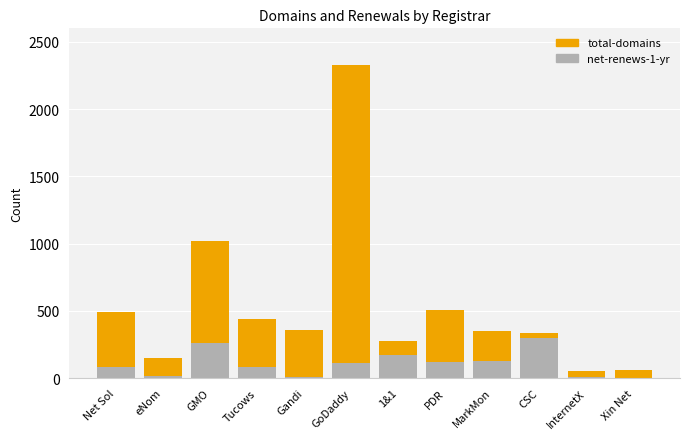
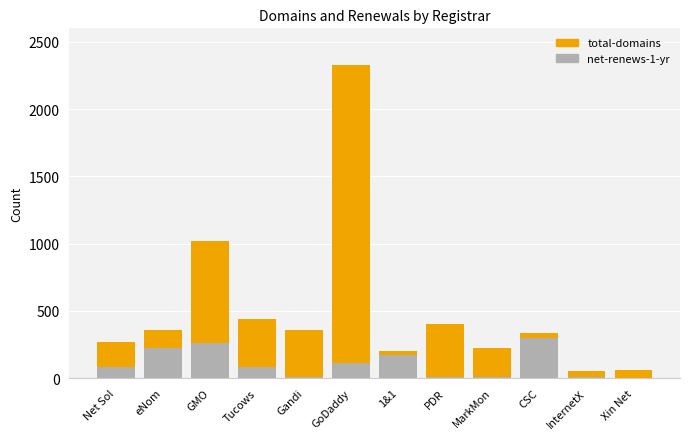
total-domains, Net Sol: 410 -> 190
net-renews-1-yr, eNom: 20 -> 220
total-domains, 1&1: 110 -> 30
net-renews-1-yr, PDR: 120 -> 10
net-renews-1-yr, MarkMon: 130 -> 0
